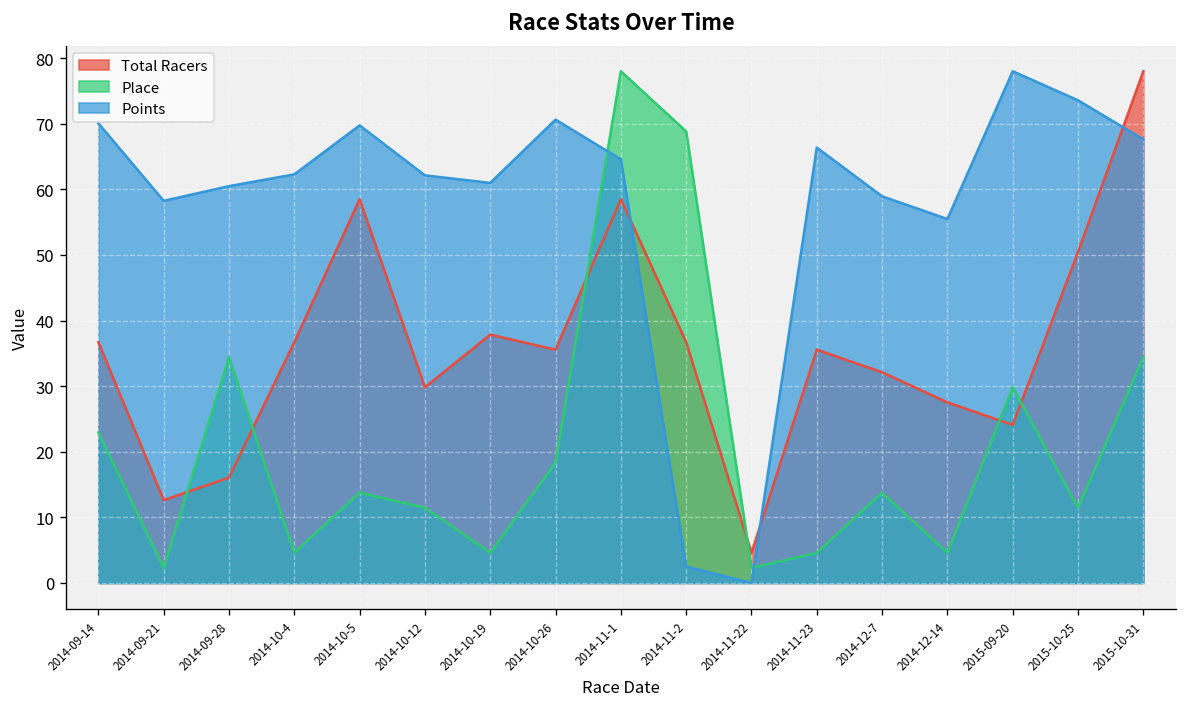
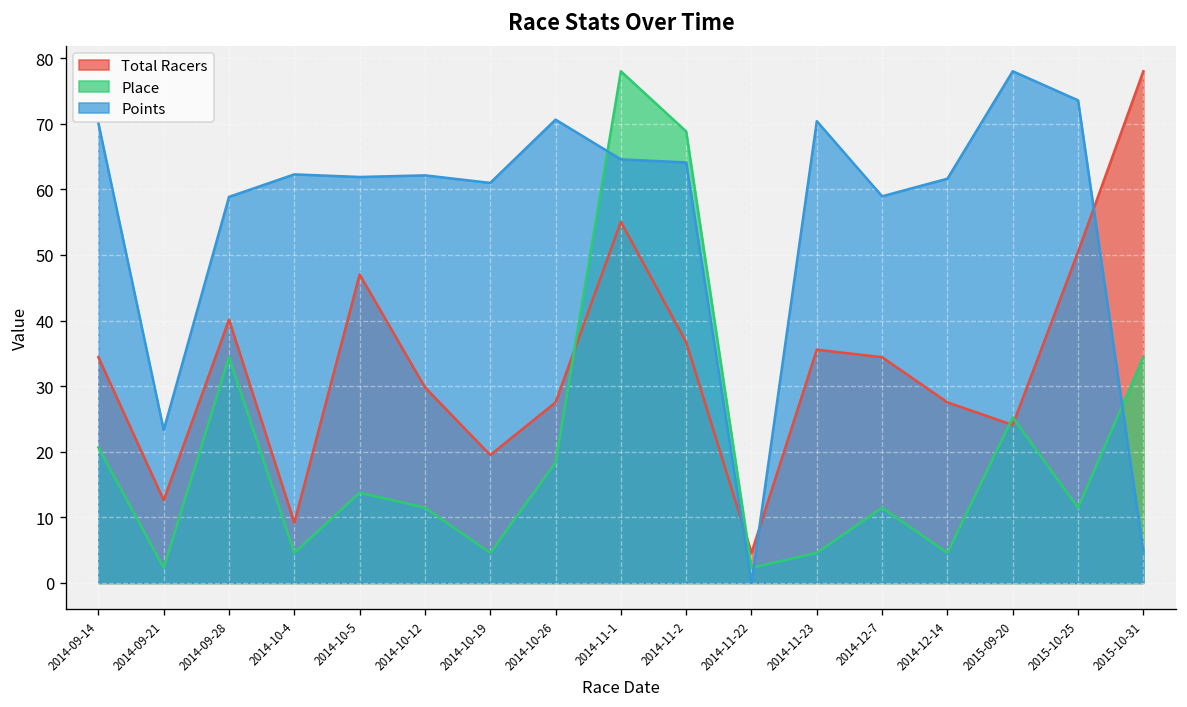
Total Racers, 2014-09-14: 37 -> 34
Place, 2014-09-14: 23 -> 21
Points, 2014-09-21: 58 -> 23
Total Racers, 2014-09-28: 16 -> 40
Points, 2014-09-28: 60 -> 59
Total Racers, 2014-10-4: 37 -> 9
Total Racers, 2014-10-5: 59 -> 47
Points, 2014-10-5: 70 -> 62
Total Racers, 2014-10-19: 38 -> 20
Total Racers, 2014-10-26: 36 -> 28
Total Racers, 2014-11-1: 59 -> 55
Points, 2014-11-2: 3 -> 64
Points, 2014-11-23: 66 -> 70
Total Racers, 2014-12-7: 32 -> 34
Place, 2014-12-7: 14 -> 11
Points, 2014-12-14: 55 -> 62
Place, 2015-09-20: 30 -> 25
Points, 2015-10-31: 68 -> 5
